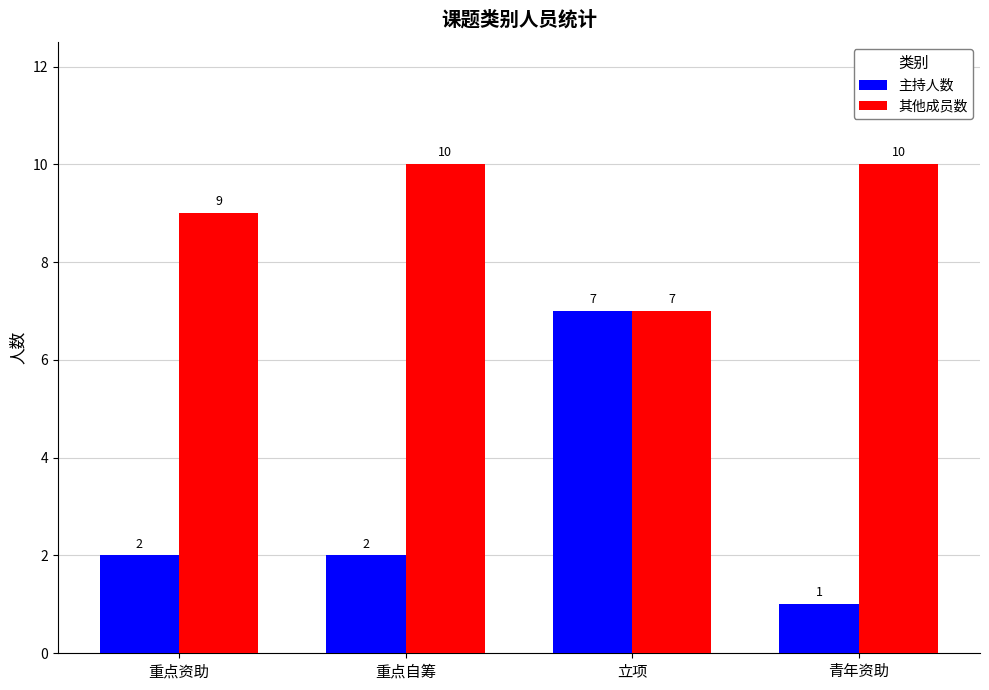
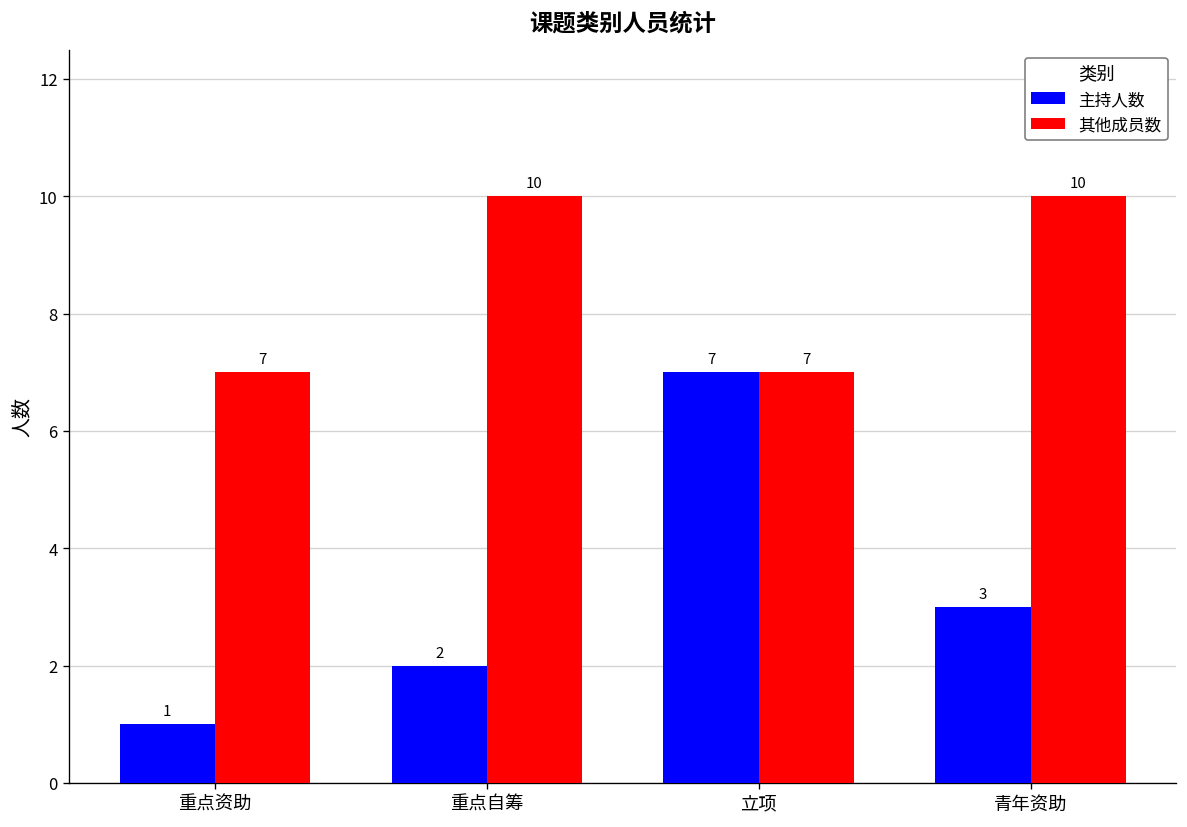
主持人数, 重点资助: 2 -> 1
其他成员数, 重点资助: 9 -> 7
主持人数, 青年资助: 1 -> 3
